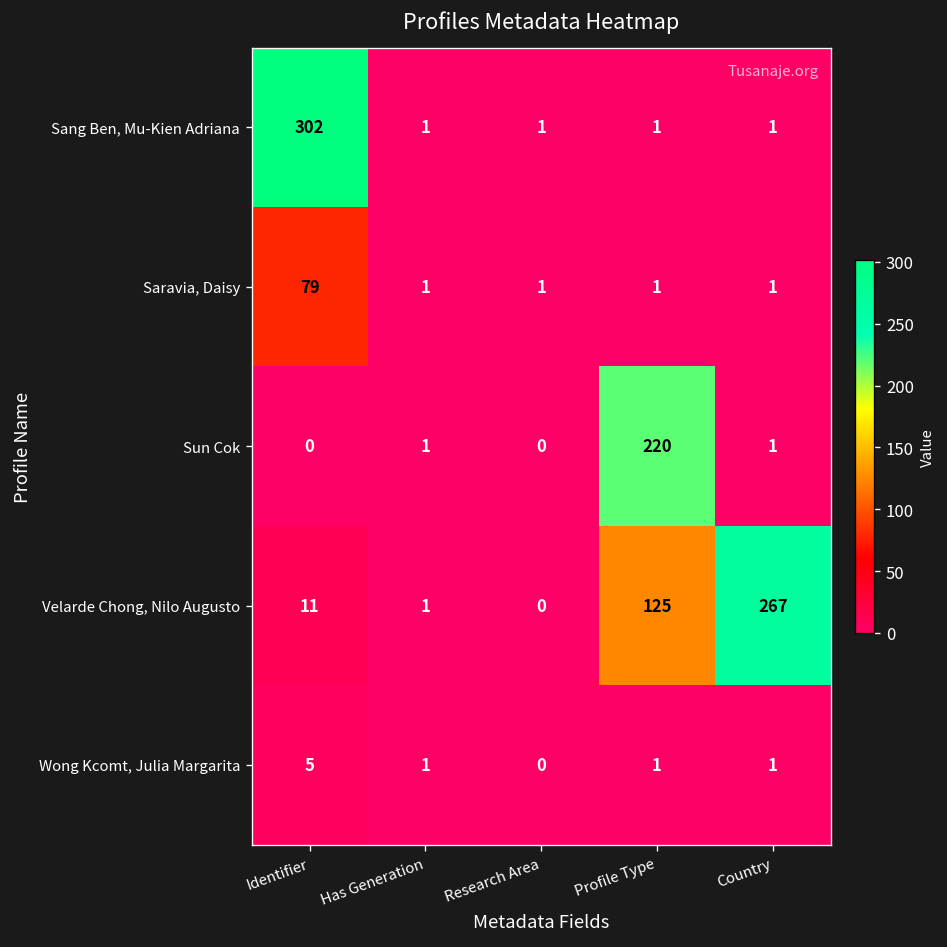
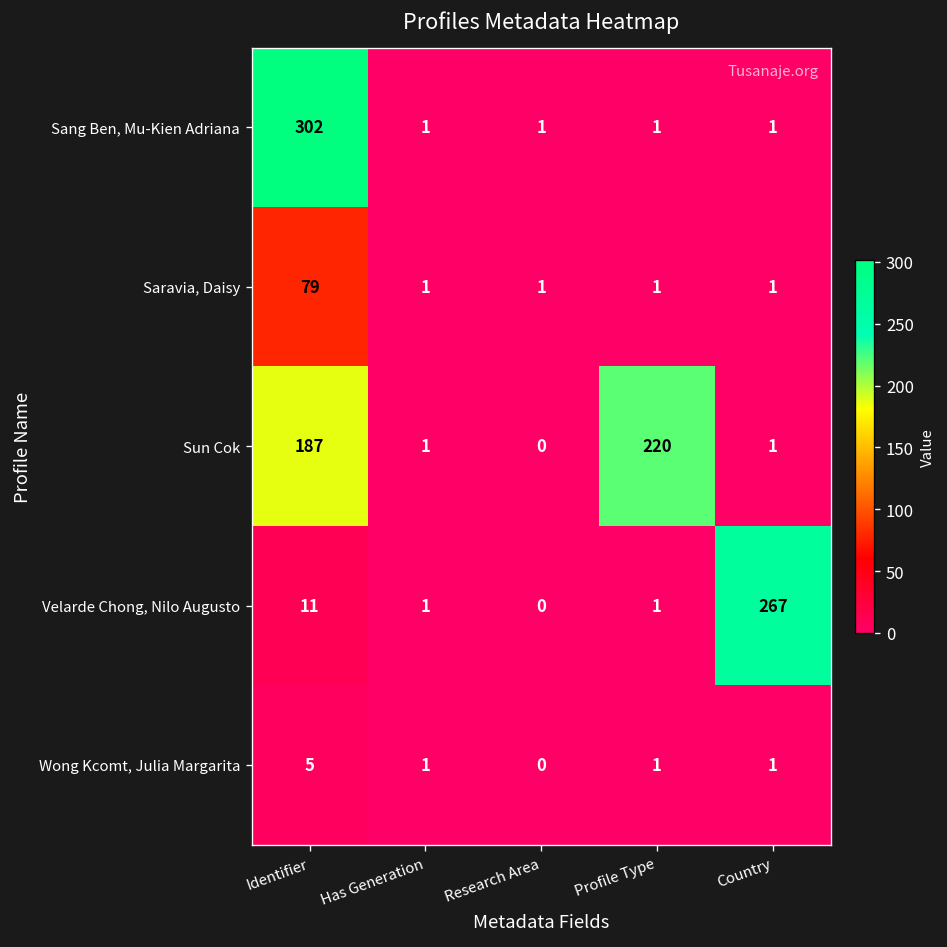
Sun Cok, Identifier: 0 -> 187
Velarde Chong, Nilo Augusto, Profile Type: 125 -> 1
